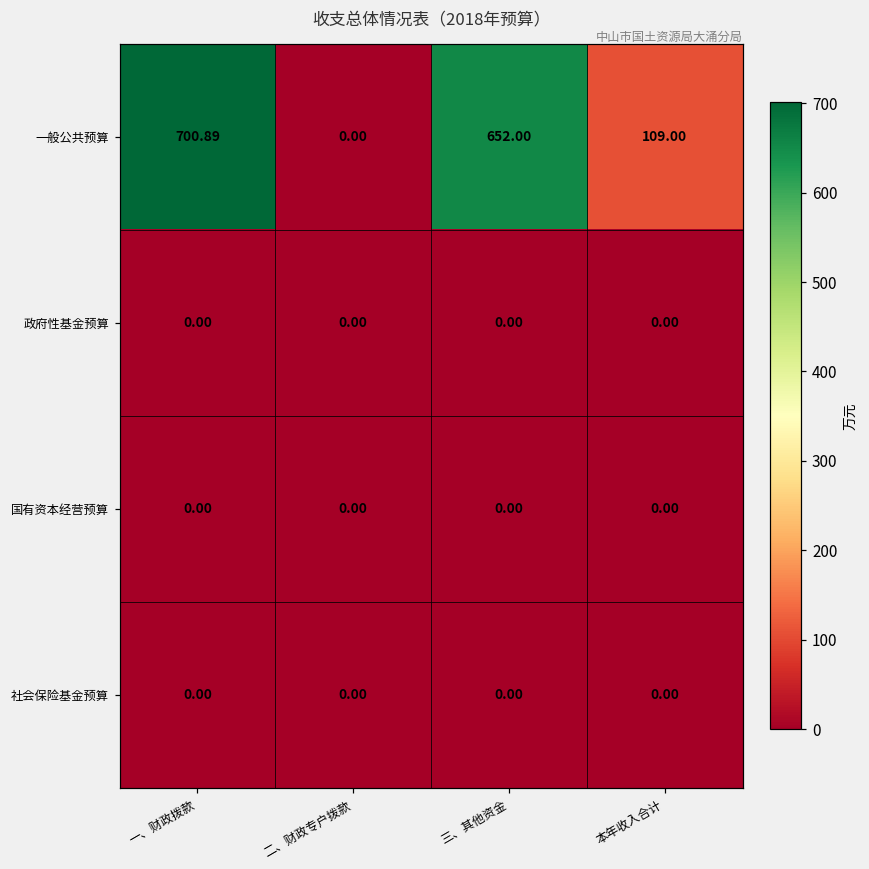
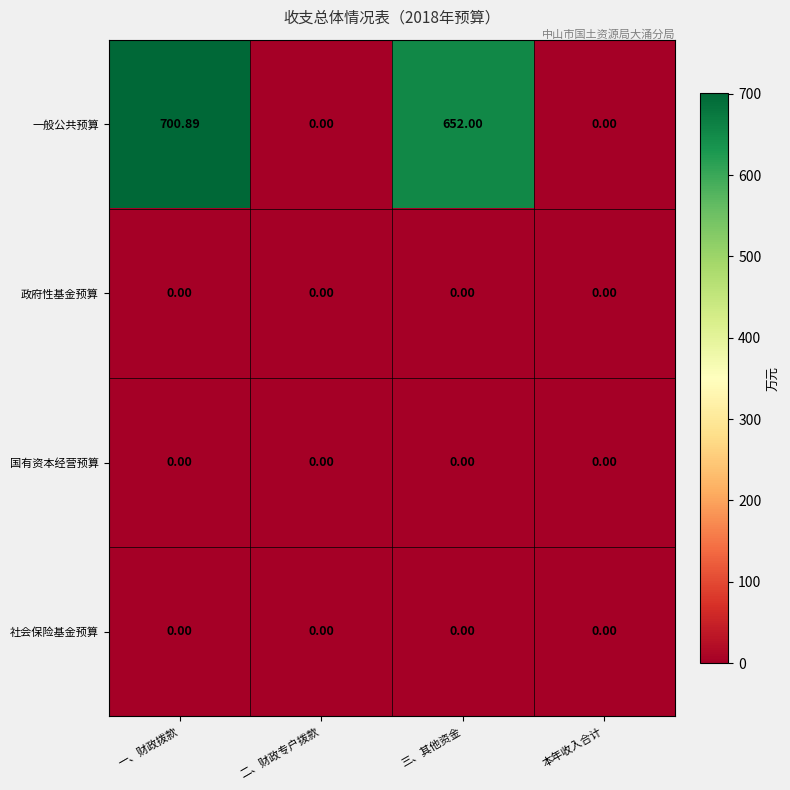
一般公共预算, 本年收入合计: 109.00 -> 0.00
